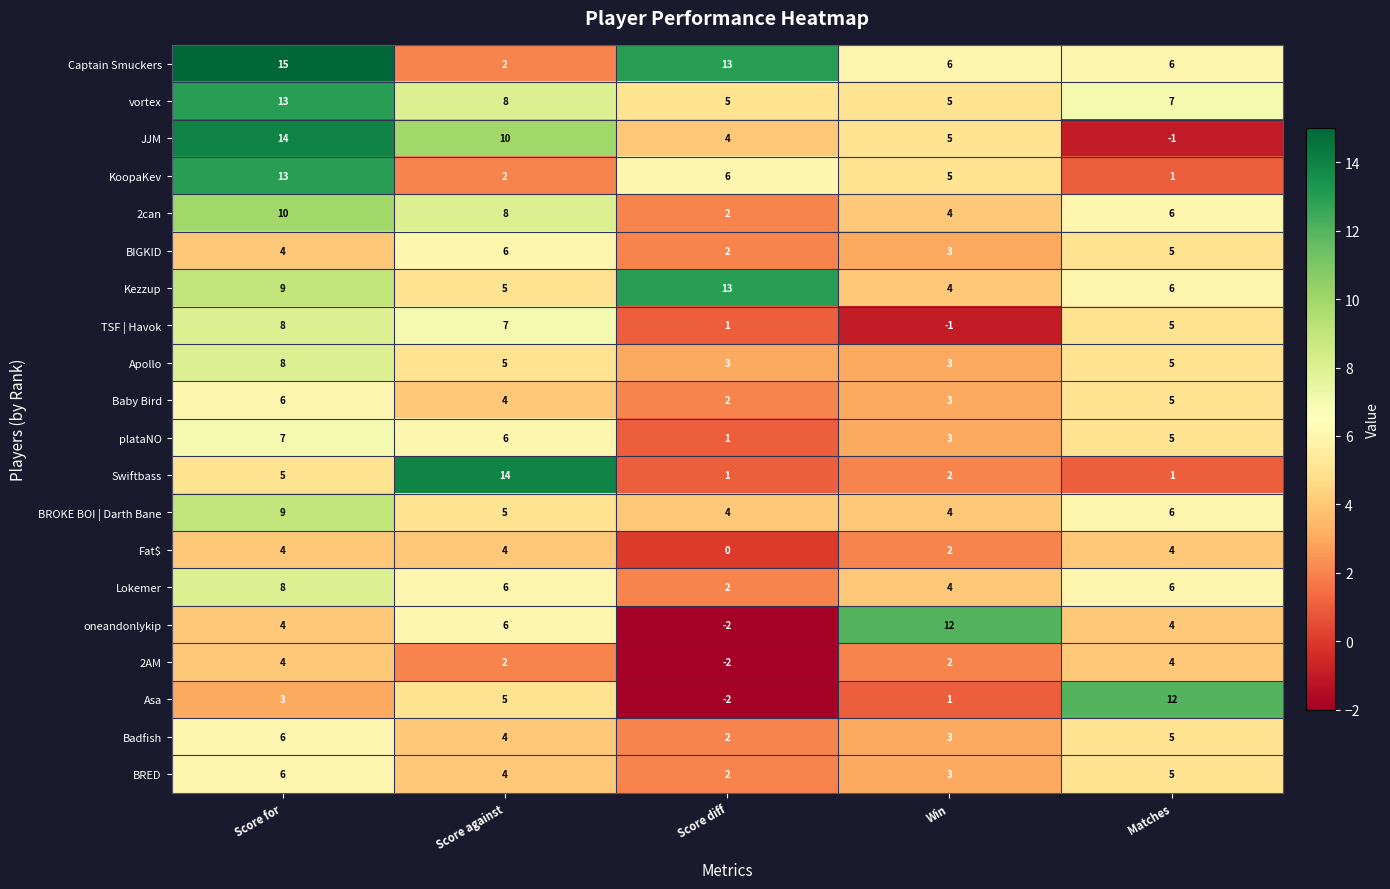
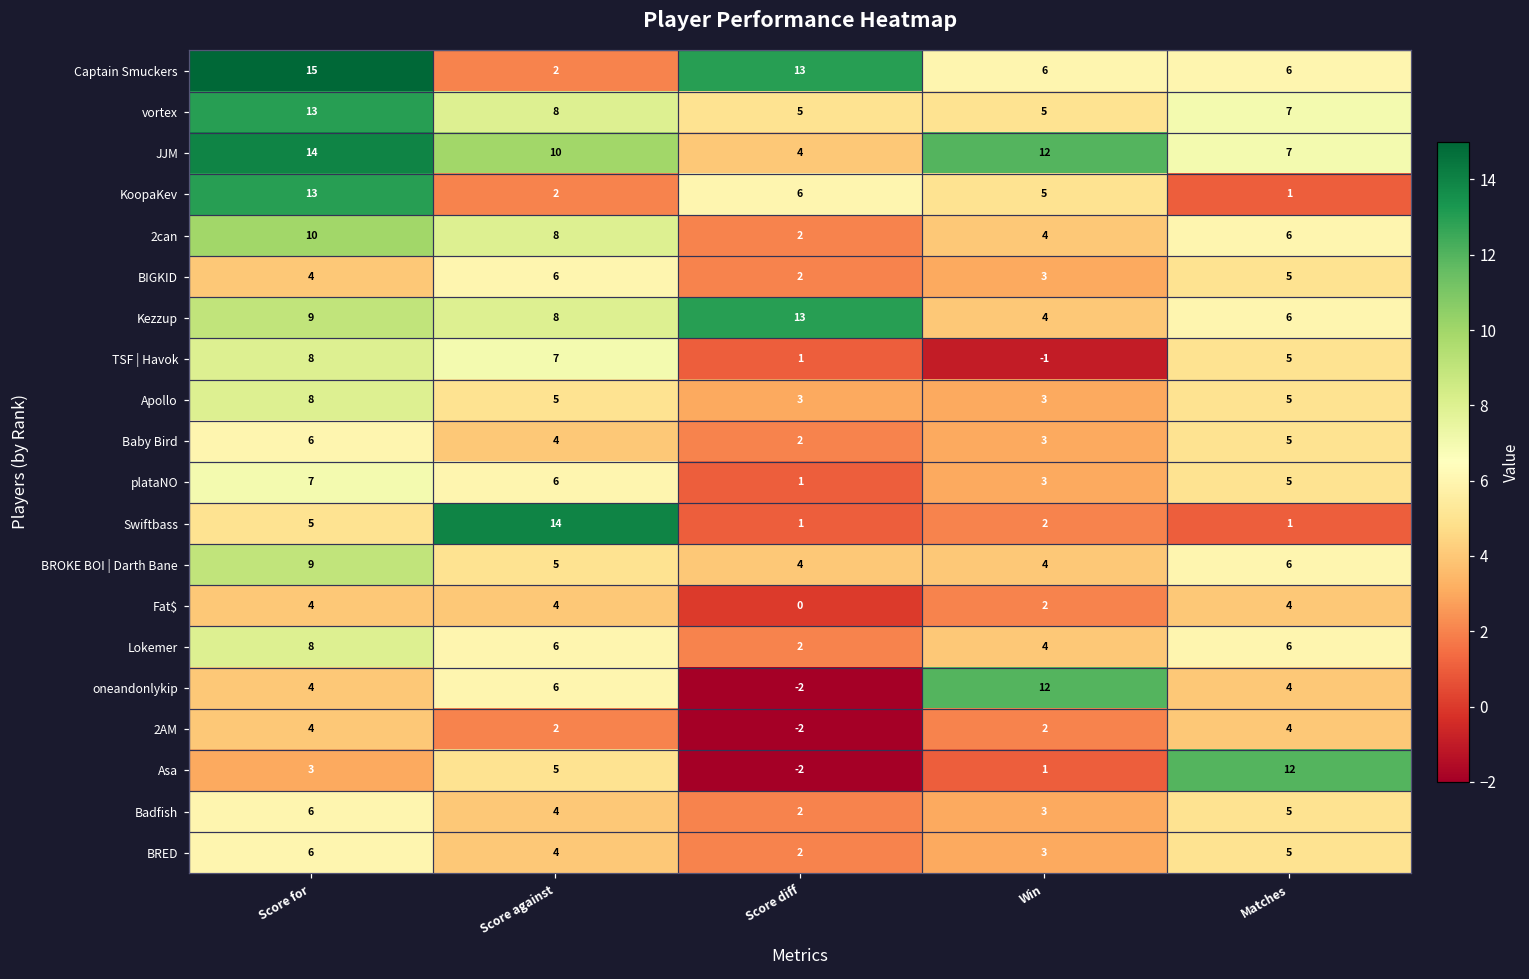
JJM, Win: 5 -> 12
JJM, Matches: -1 -> 7
Kezzup, Score against: 5 -> 8
